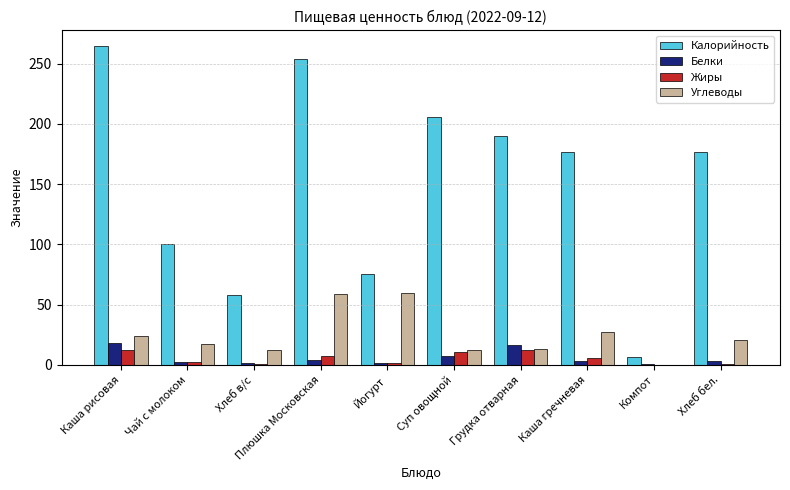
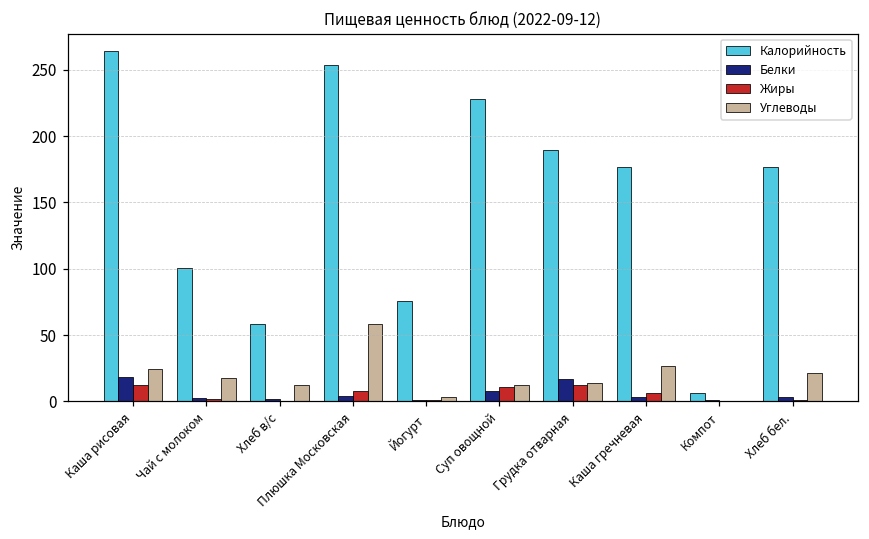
Углеводы, Йогурт: 60 -> 3
Калорийность, Суп овощной: 206 -> 228
